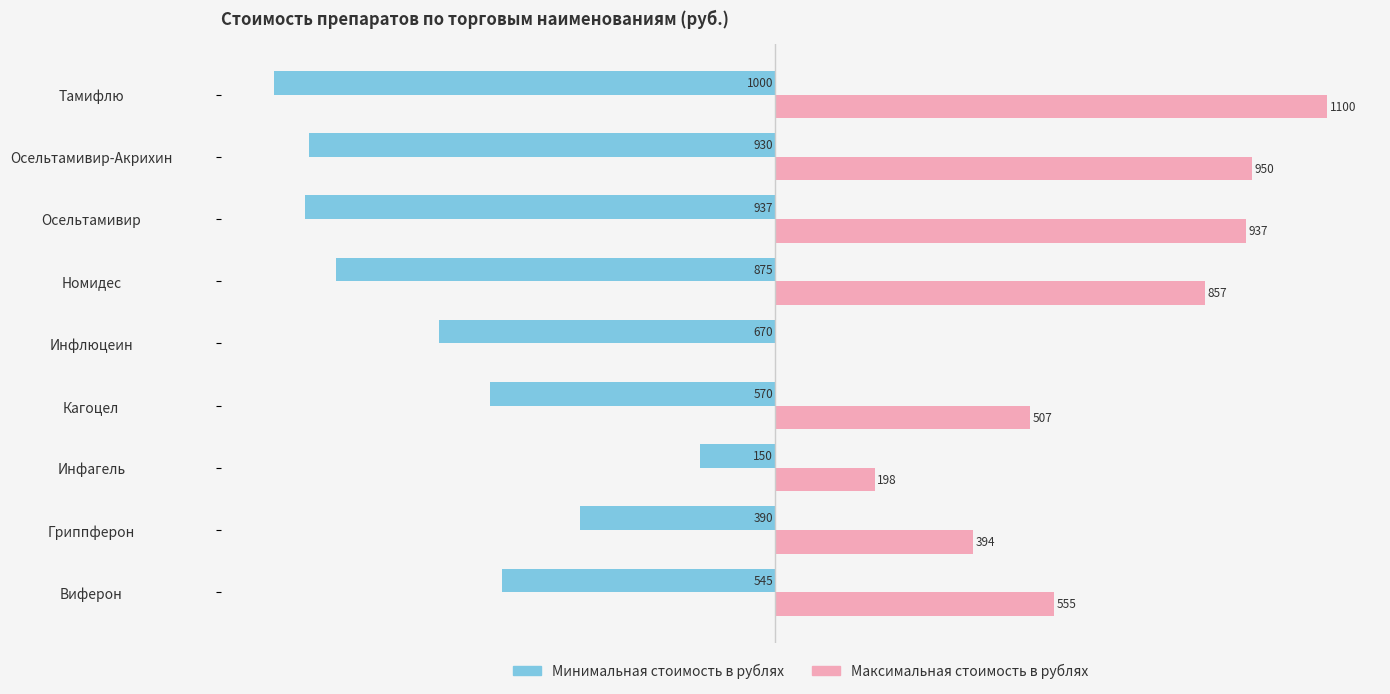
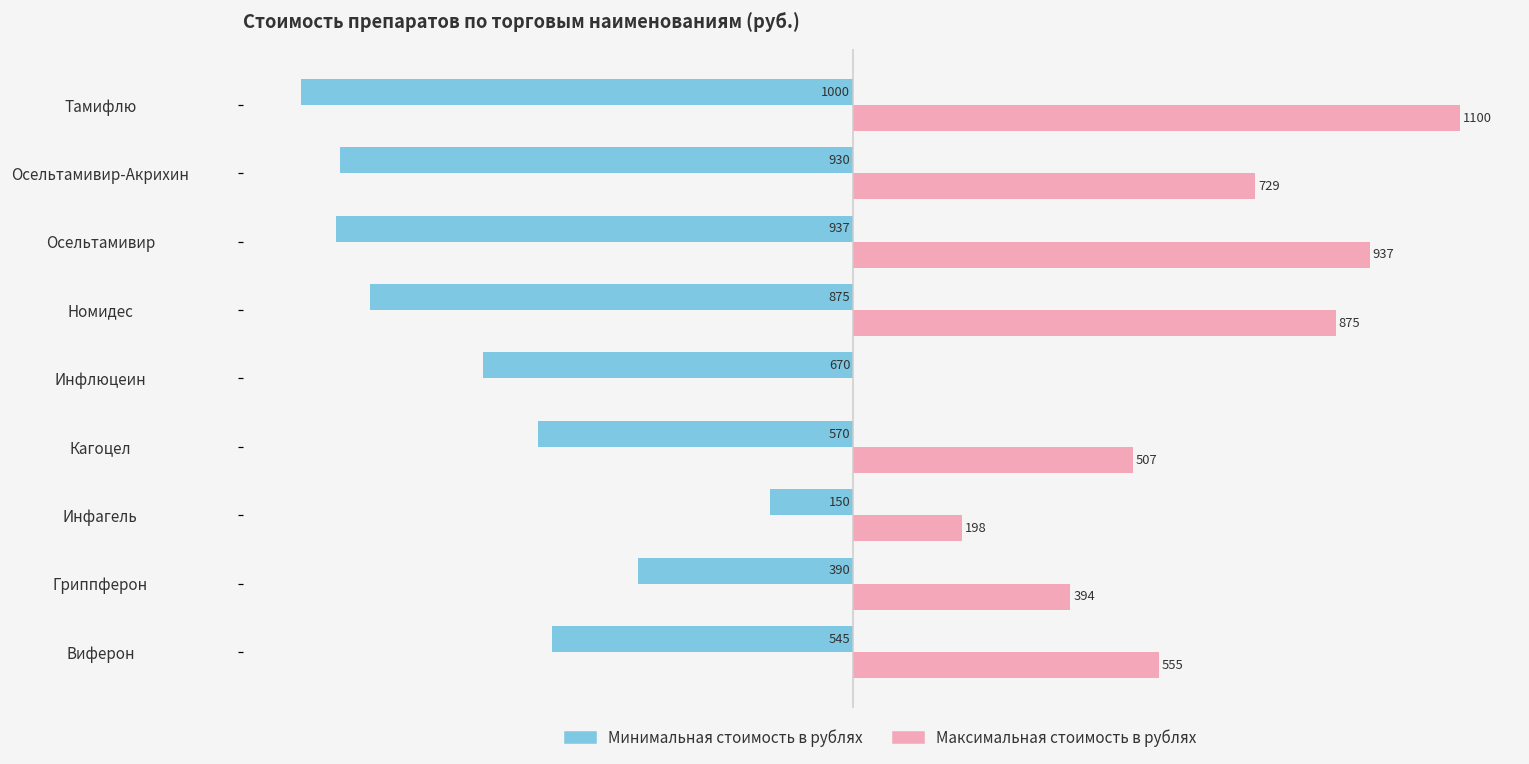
Максимальная стоимость в рублях, Осельтамивир-Акрихин: 950 -> 729
Максимальная стоимость в рублях, Номидес: 857 -> 875
